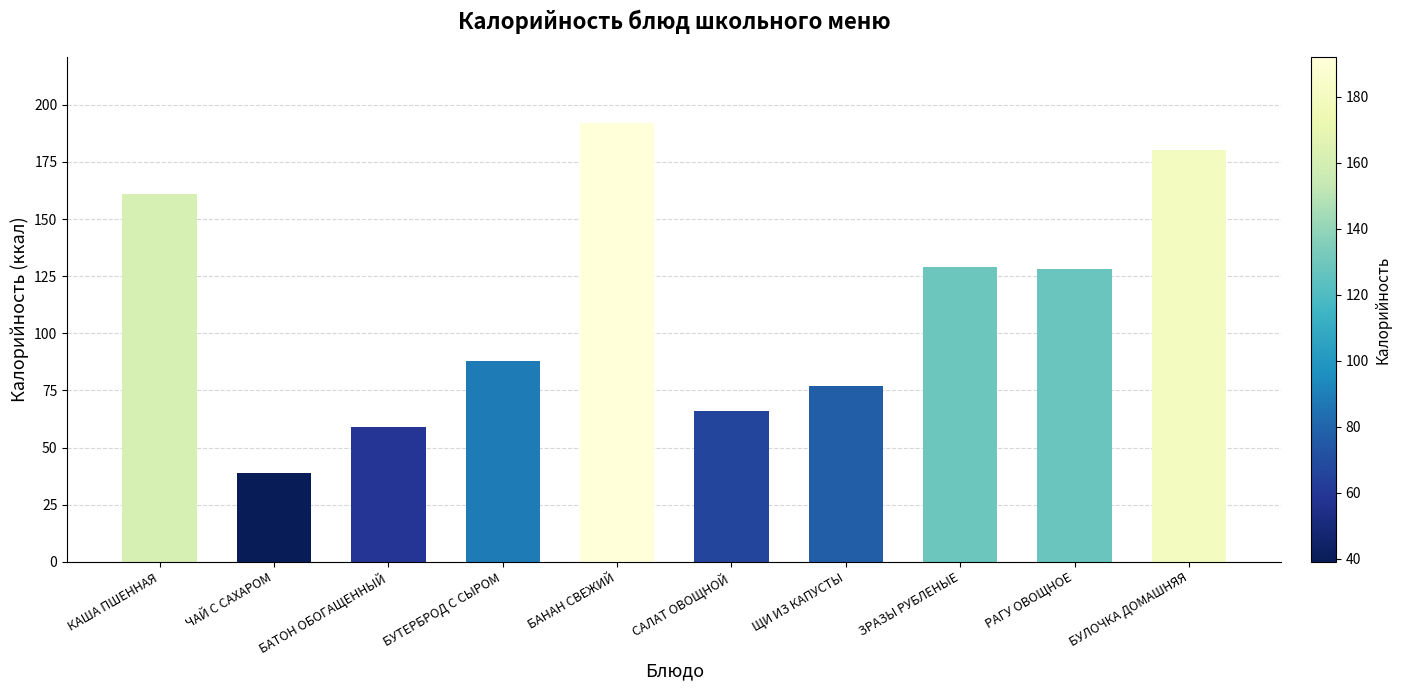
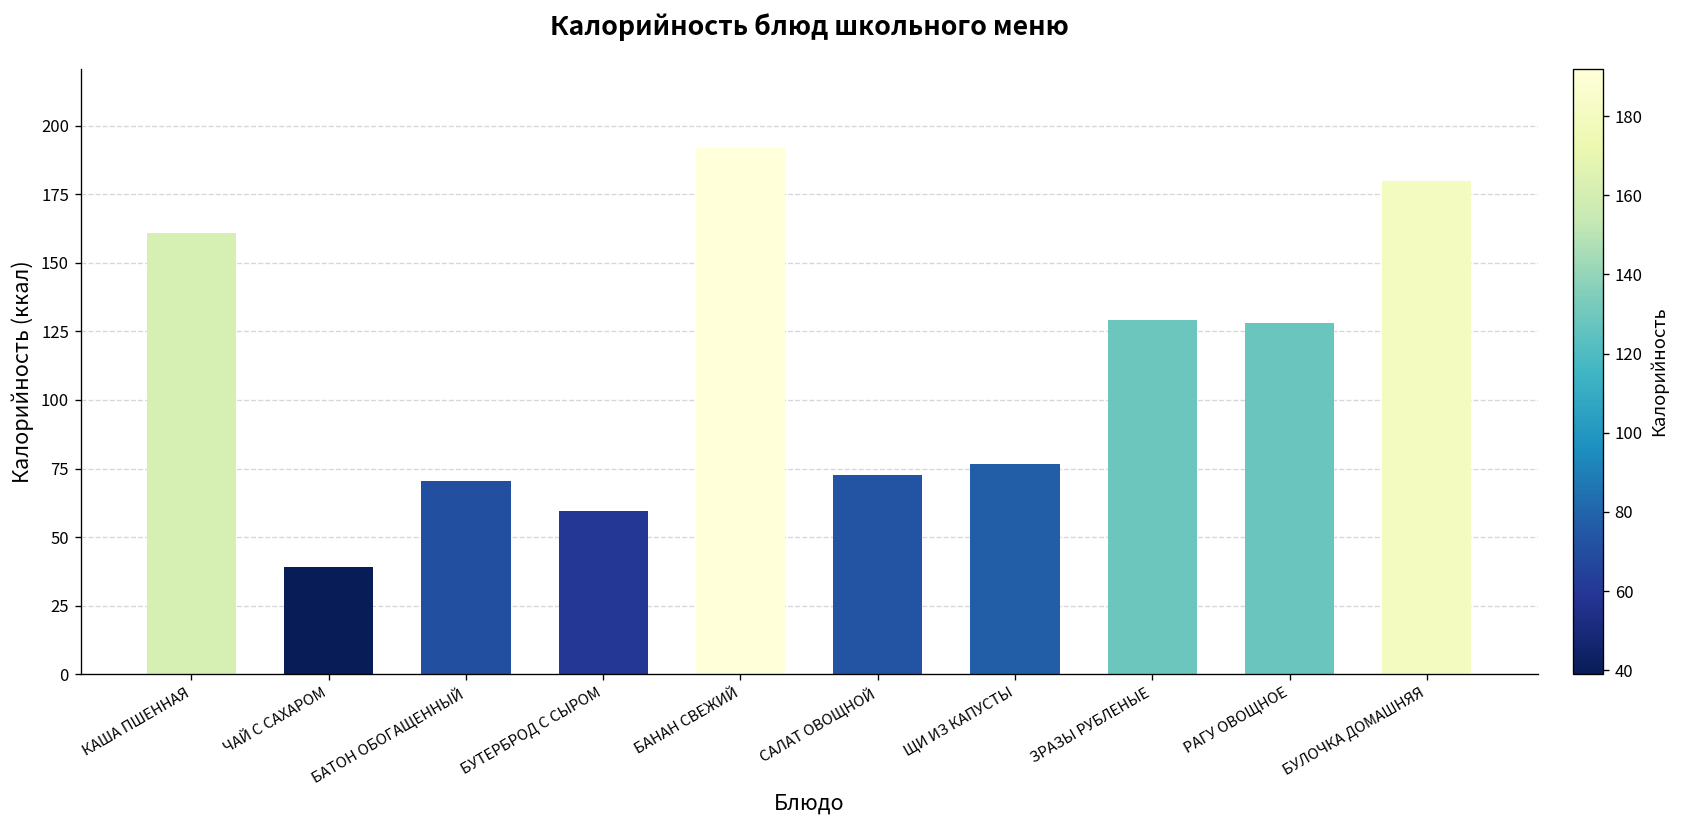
БАТОН ОБОГАЩЕННЫЙ: 59 -> 70
БУТЕРБРОД С СЫРОМ: 88 -> 60
САЛАТ ОВОЩНОЙ: 66 -> 73
